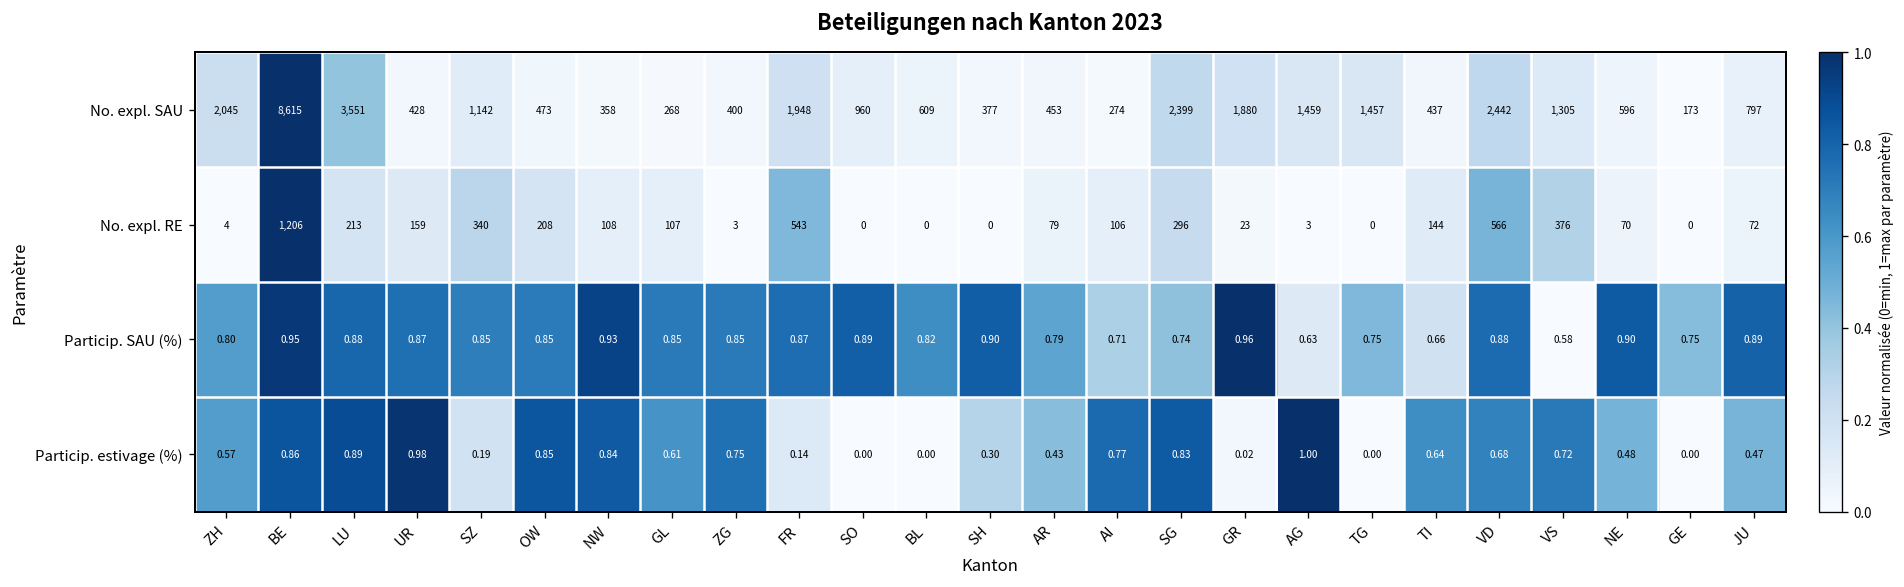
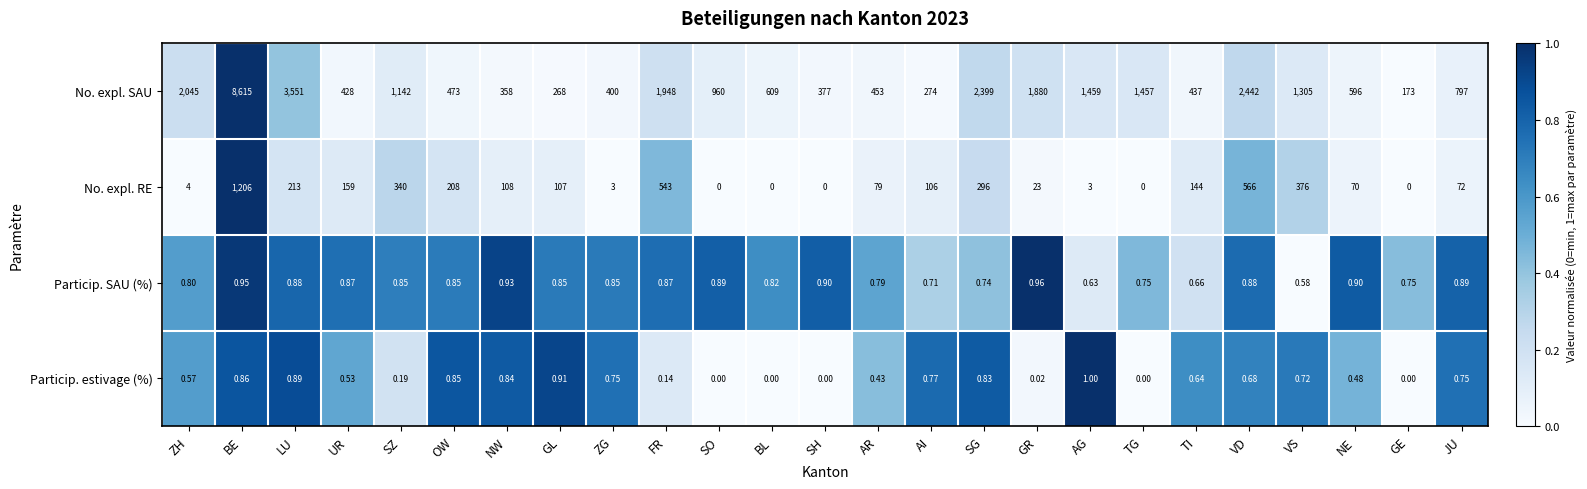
Particip. estivage (%), UR: 0.98 -> 0.53
Particip. estivage (%), GL: 0.61 -> 0.91
Particip. estivage (%), SH: 0.30 -> 0.00
Particip. estivage (%), JU: 0.47 -> 0.75
